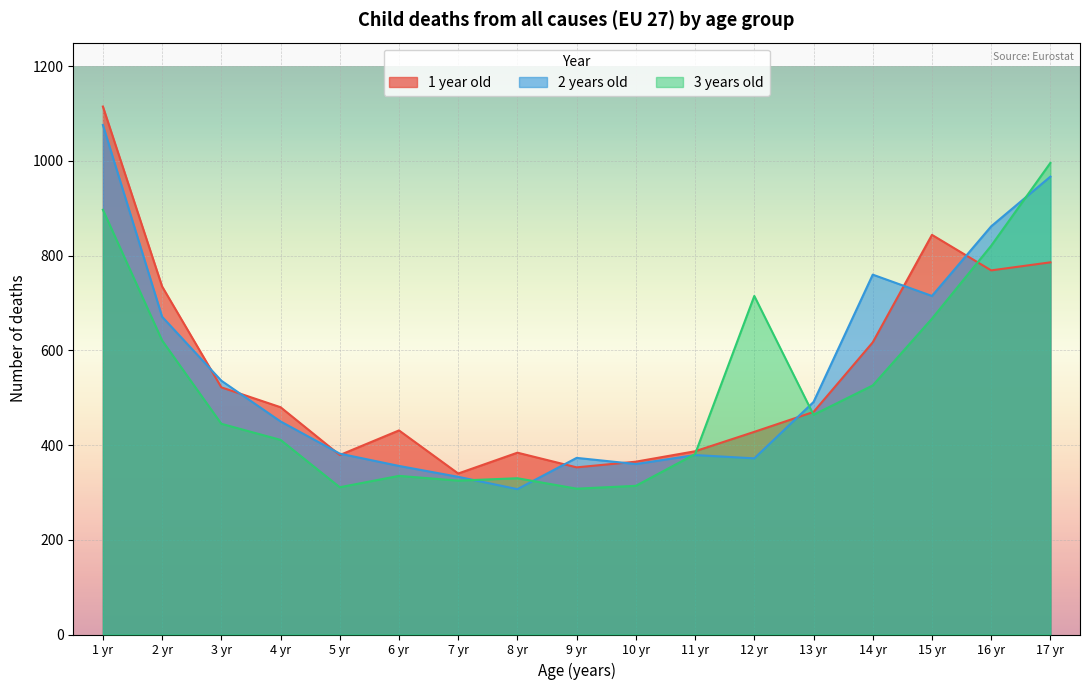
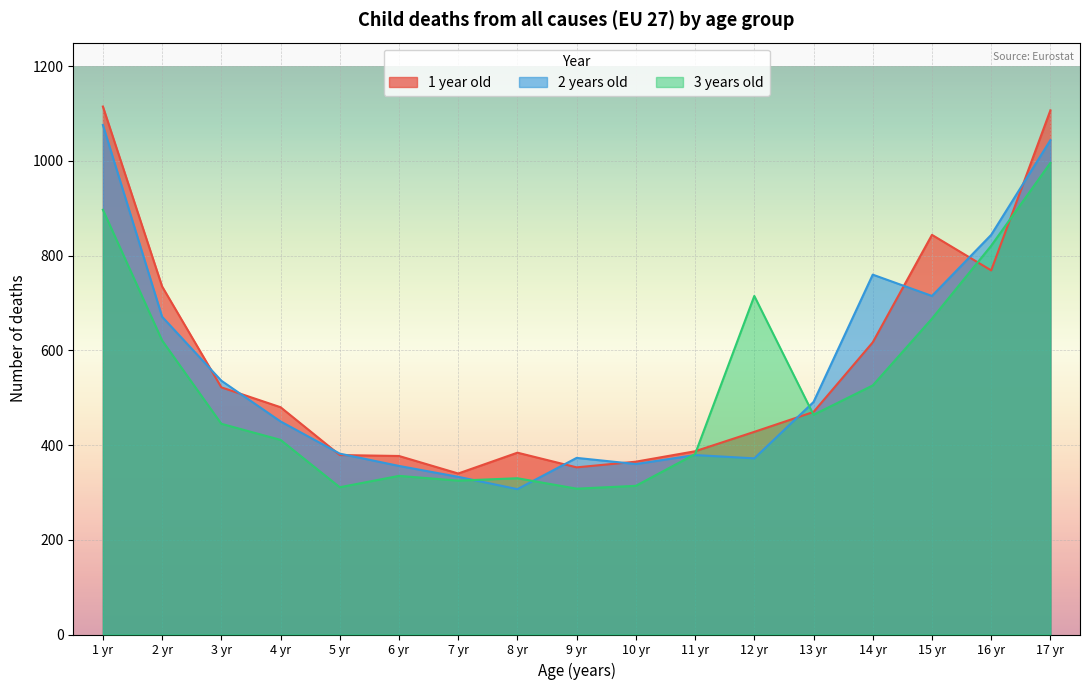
1 year old, 6 yr: 430 -> 380
2 years old, 16 yr: 860 -> 840
1 year old, 17 yr: 790 -> 1110
2 years old, 17 yr: 970 -> 1040
